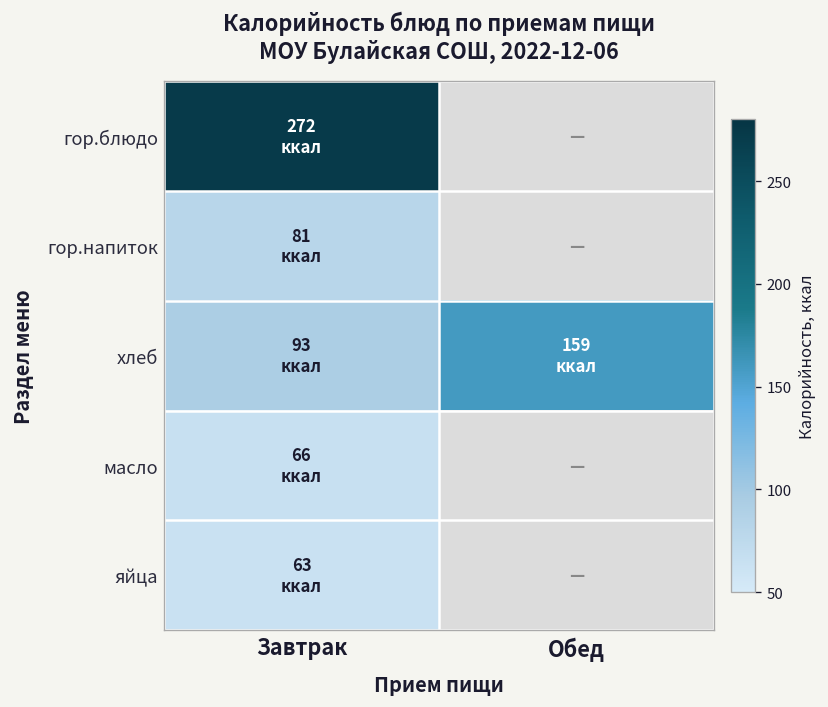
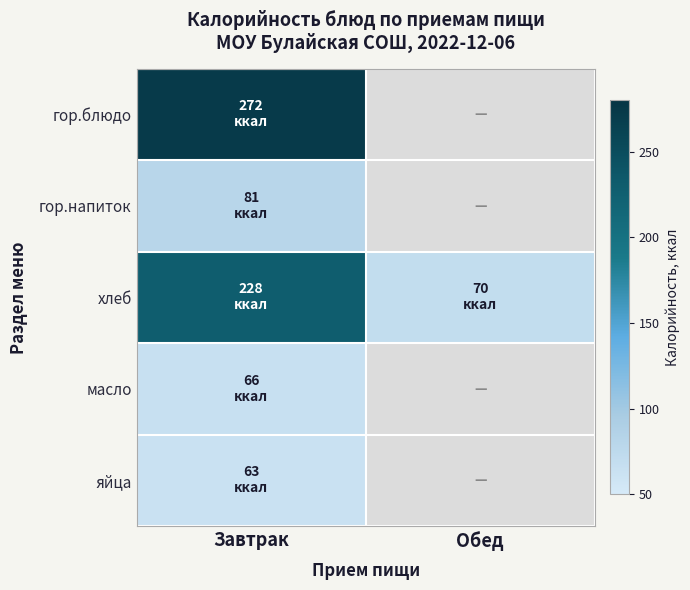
хлеб, Завтрак: 93 -> 228
хлеб, Обед: 159 -> 70
